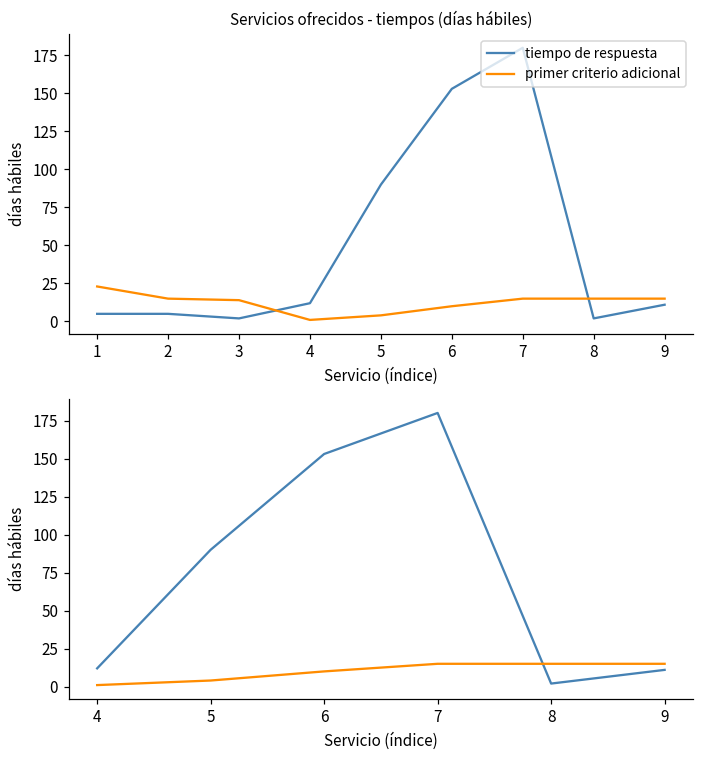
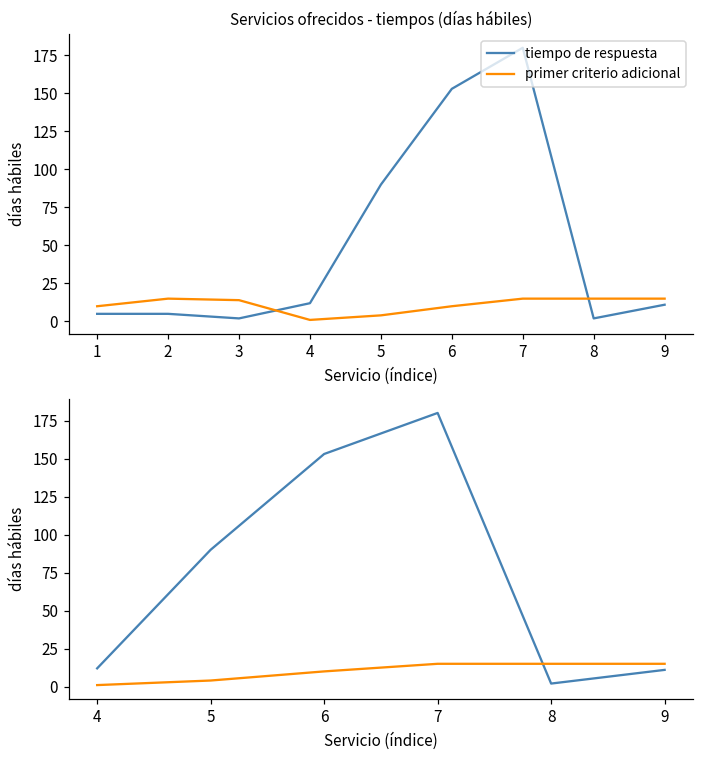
Servicios ofrecidos - tiempos (días hábiles), primer criterio adicional, 1: 23 -> 10
